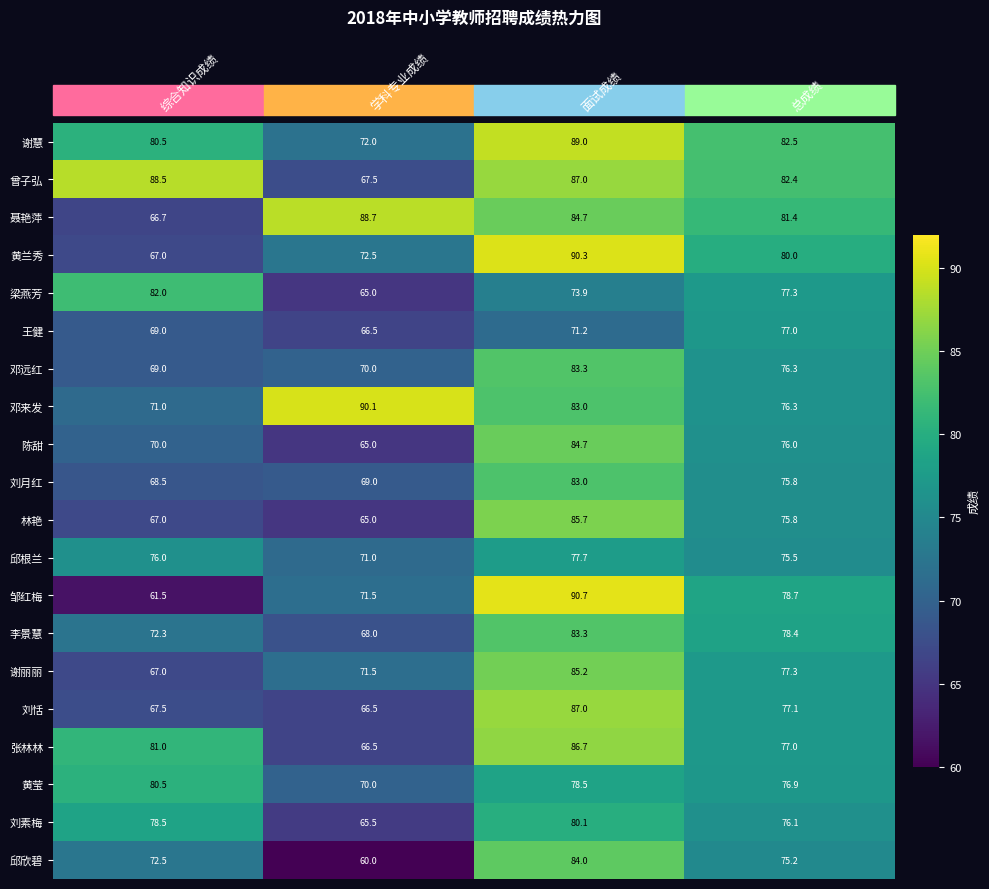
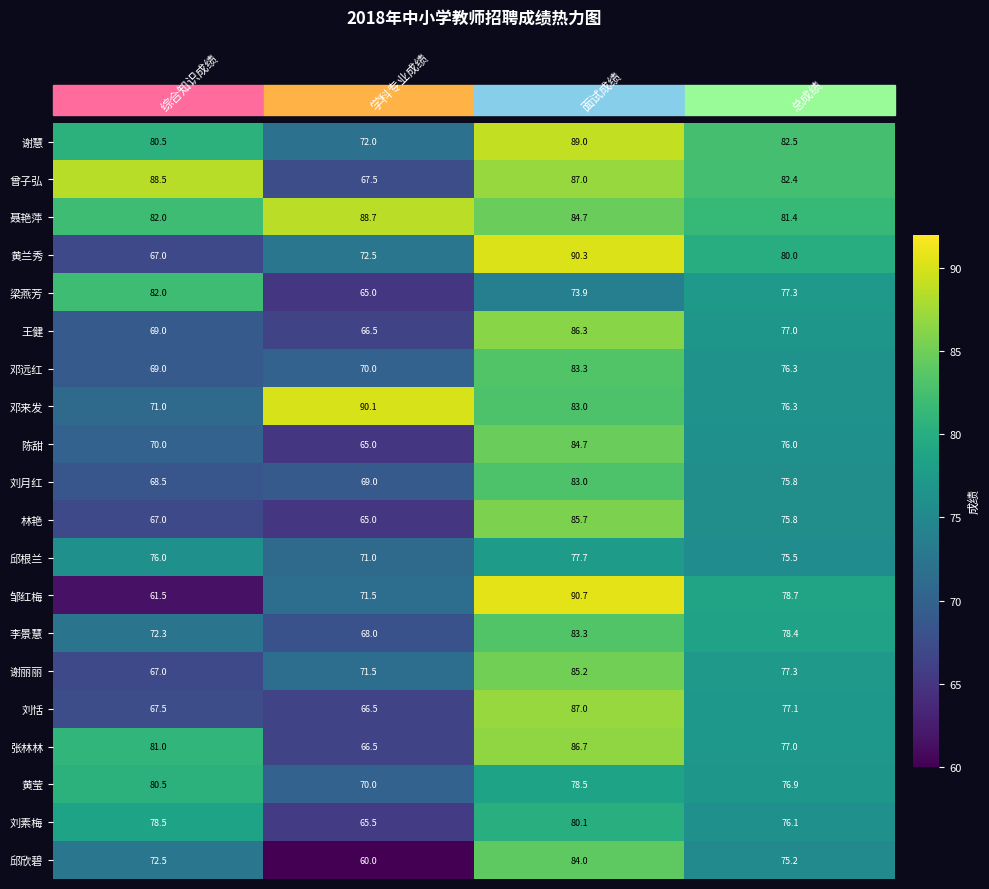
聂艳萍, 综合知识成绩: 66.7 -> 82.0
王健, 面试成绩: 71.2 -> 86.3
